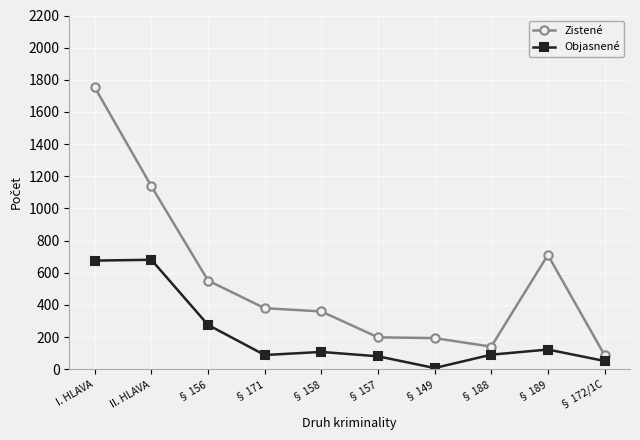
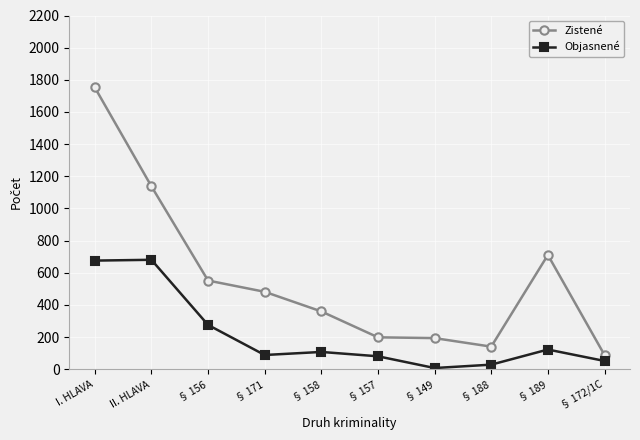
Zistené, § 171: 380 -> 480
Objasnené, § 188: 90 -> 30
